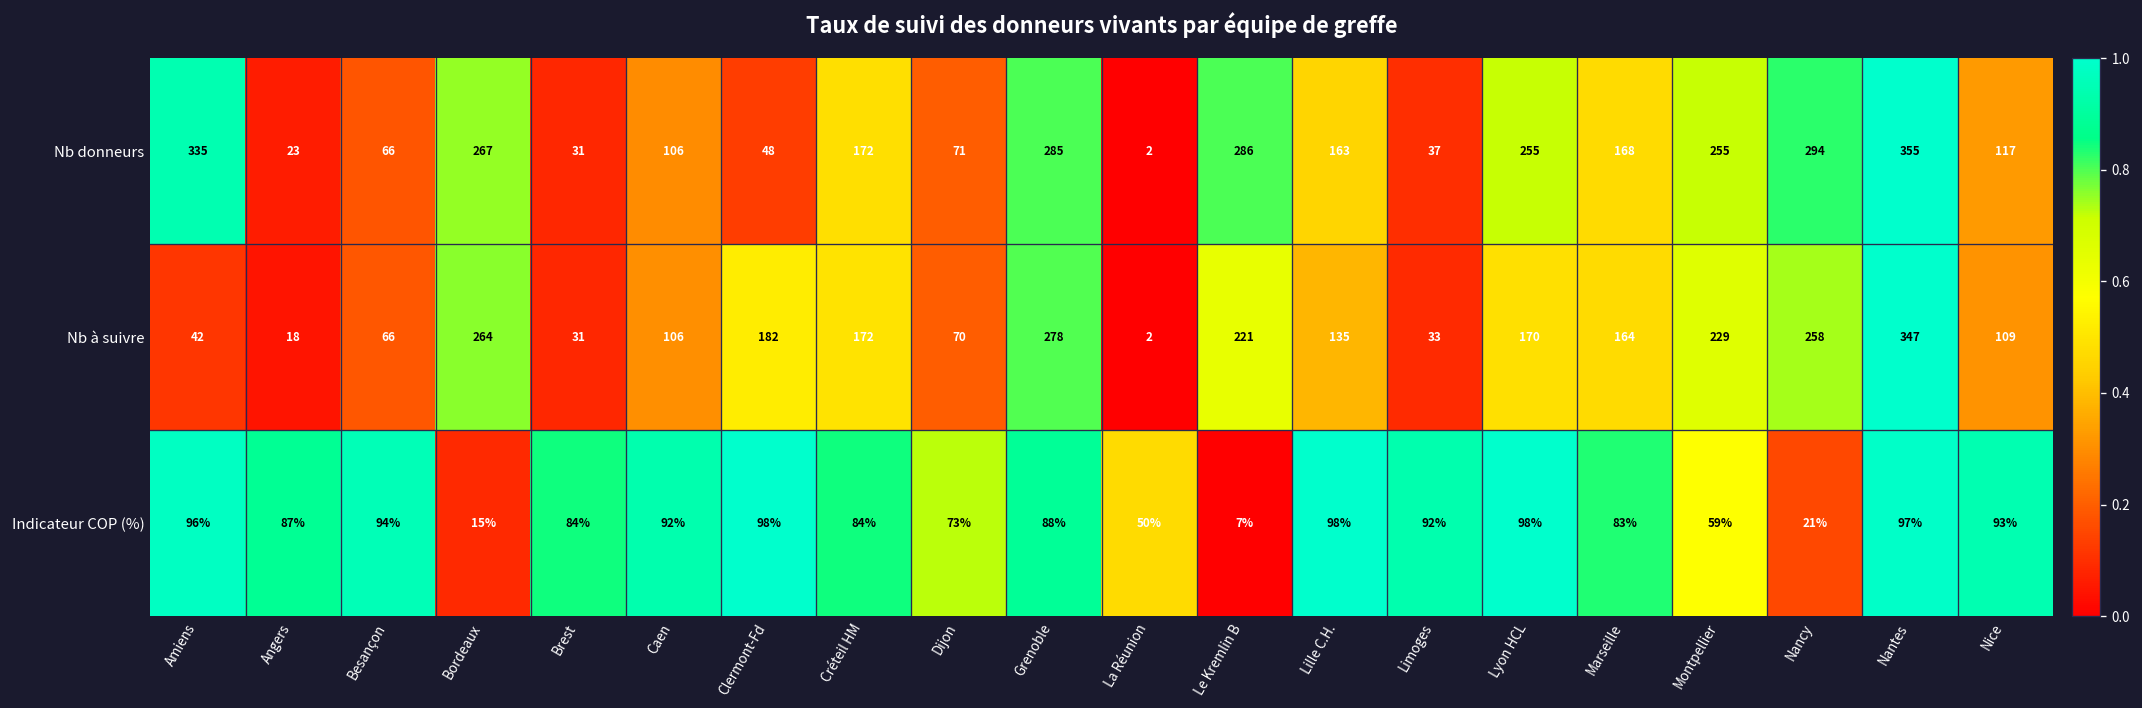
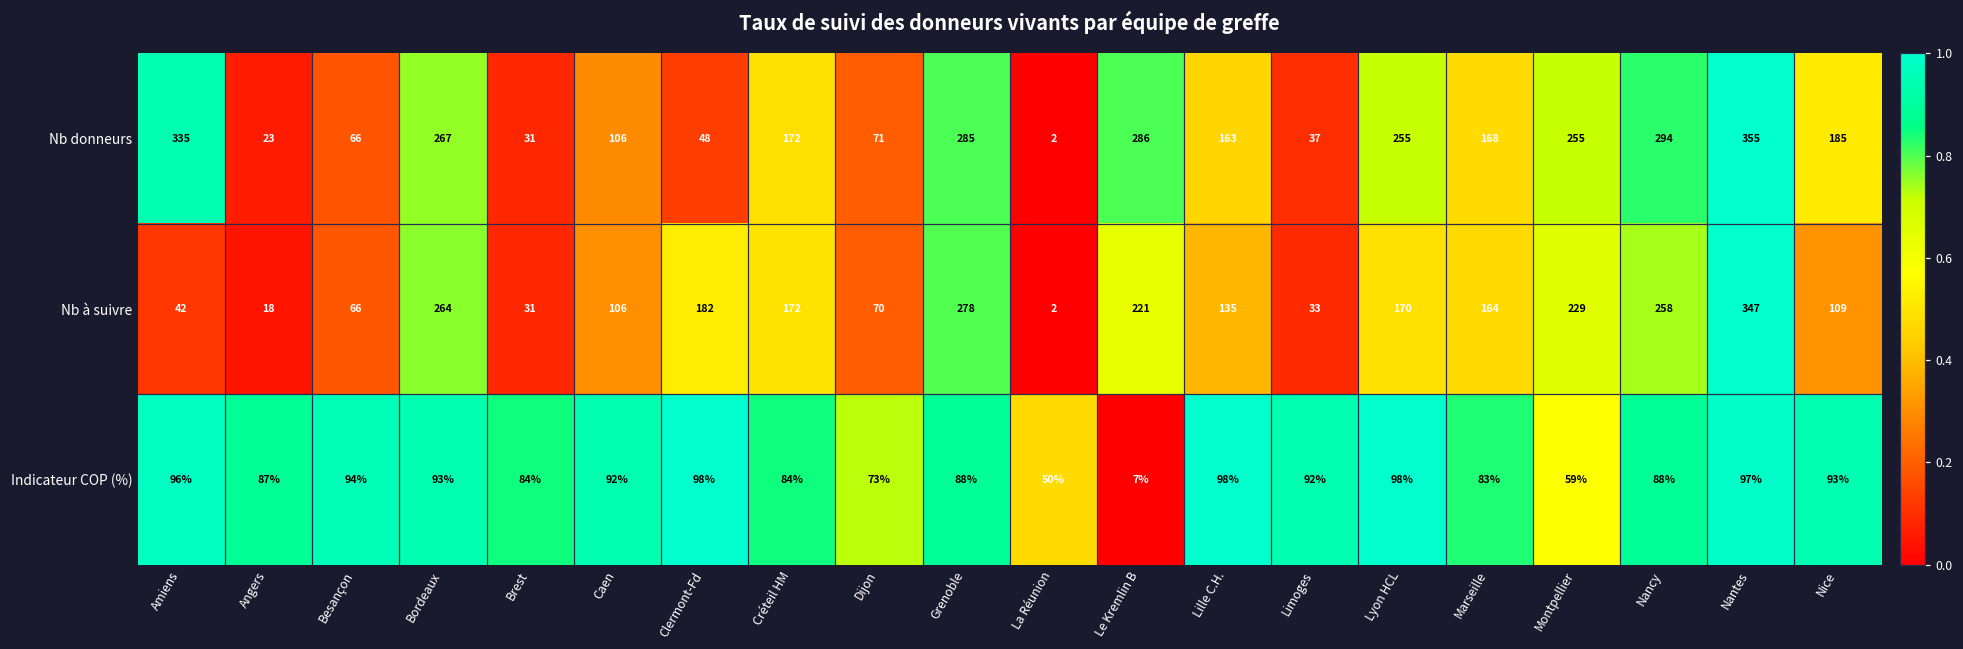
Nb donneurs, Nice: 117 -> 185
Indicateur COP (%), Bordeaux: 15% -> 93%
Indicateur COP (%), Nancy: 21% -> 88%
